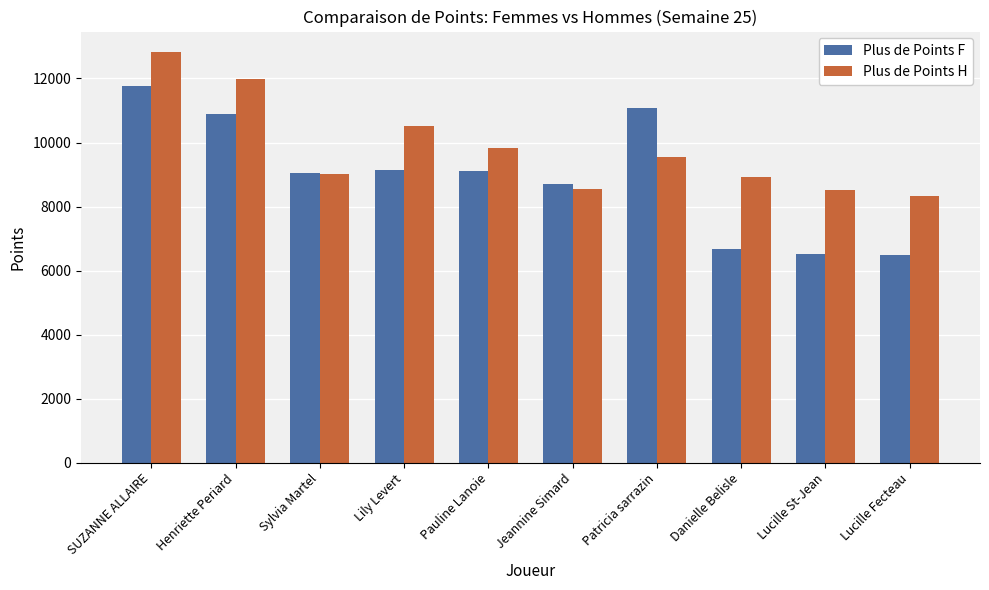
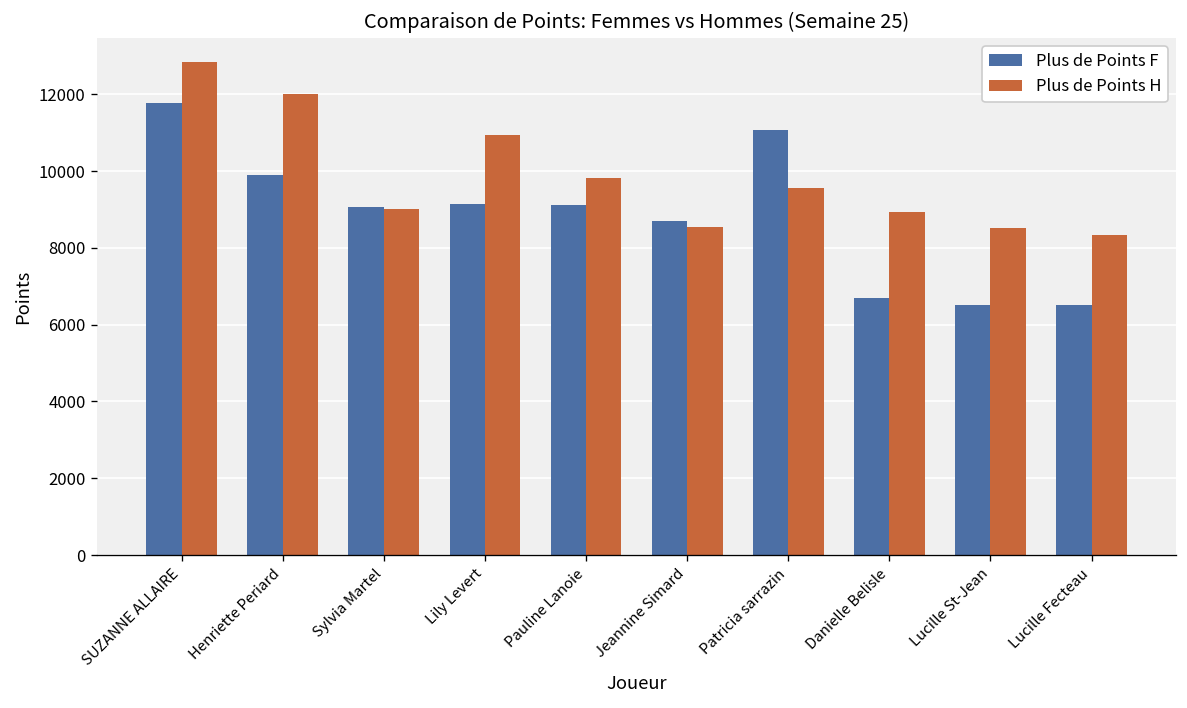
Plus de Points F, Henriette Periard: 10900 -> 9900
Plus de Points H, Lily Levert: 10500 -> 10900
